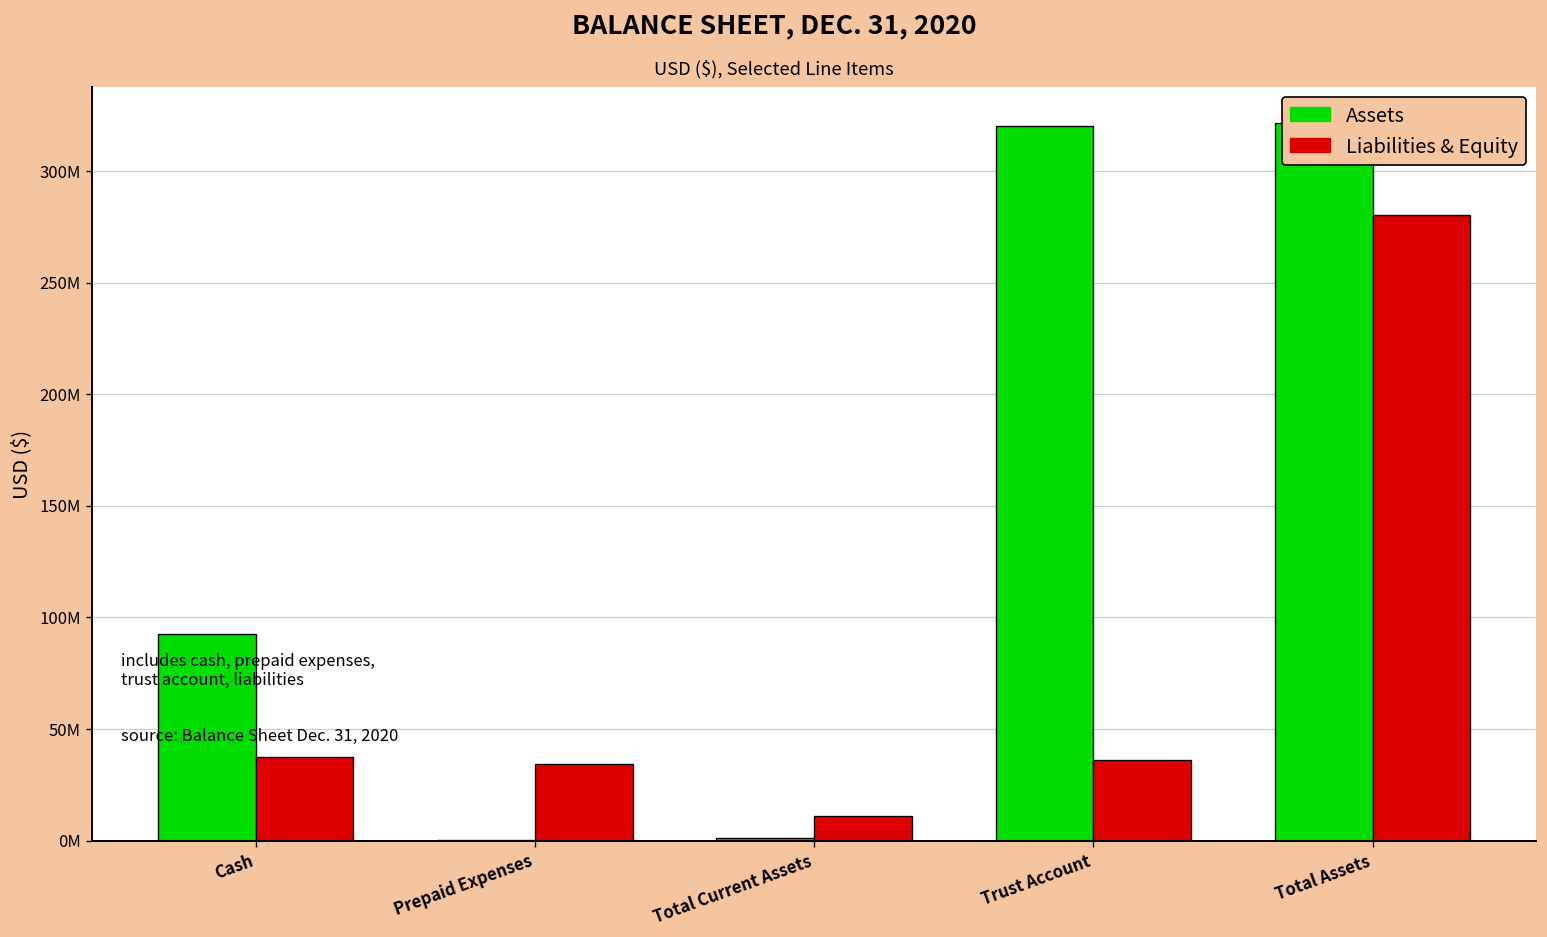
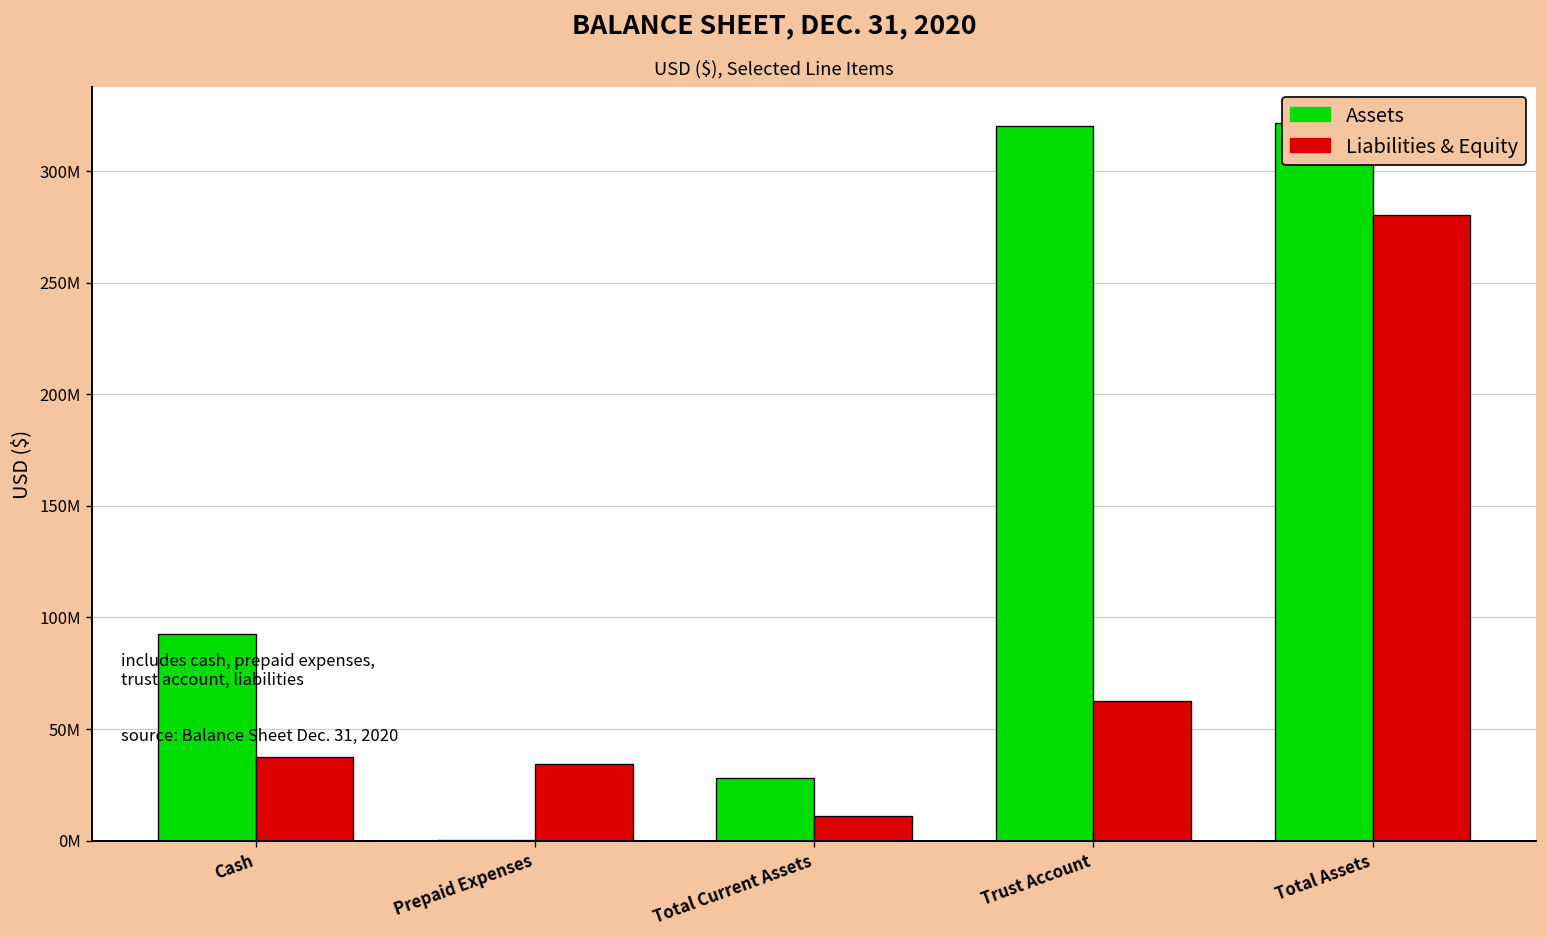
Assets, Total Current Assets: 1000000 -> 28000000
Liabilities & Equity, Trust Account: 36000000 -> 63000000
